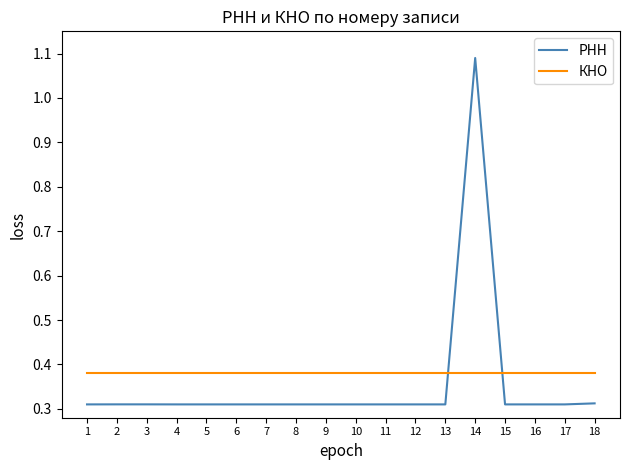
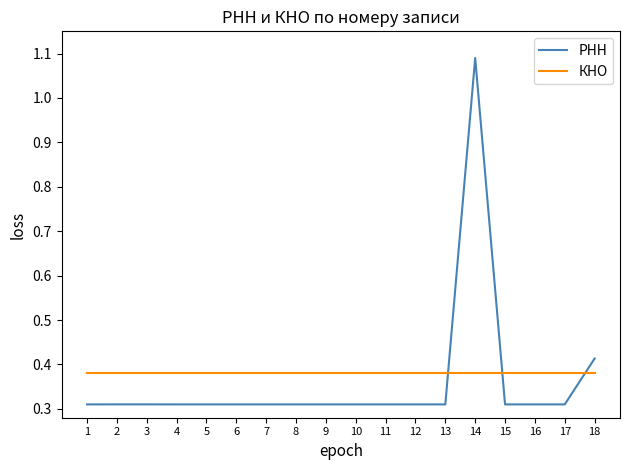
РНН, 18: 0.31 -> 0.41
